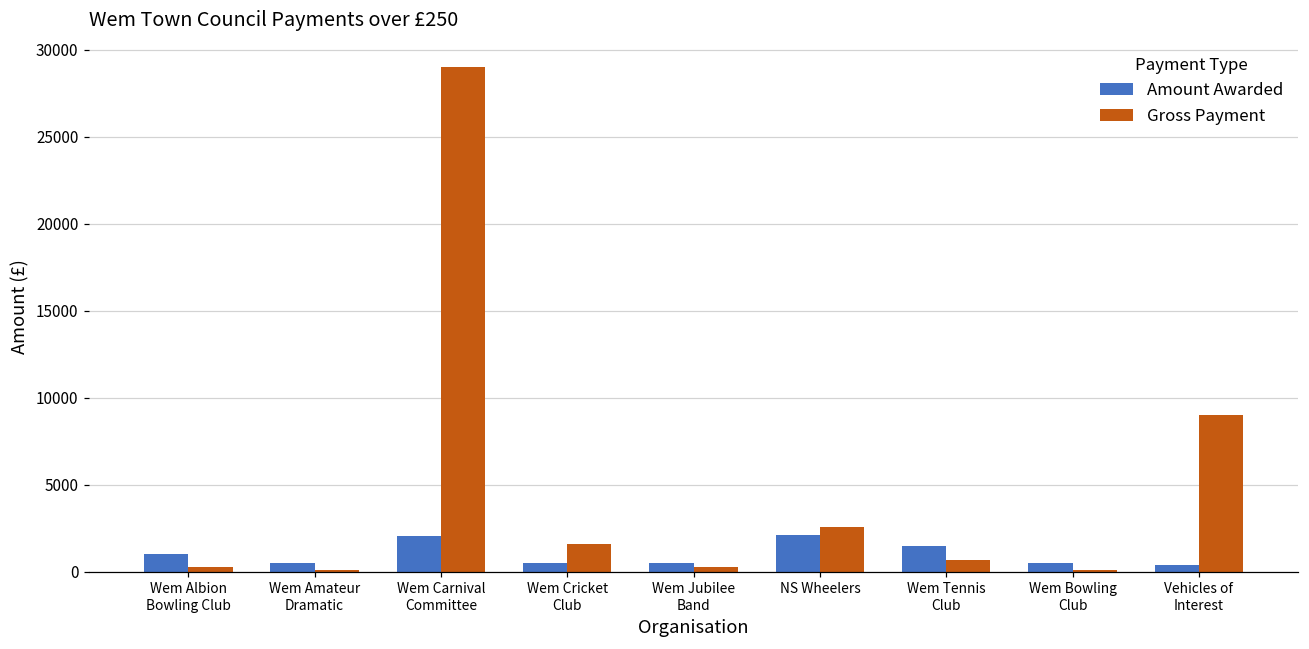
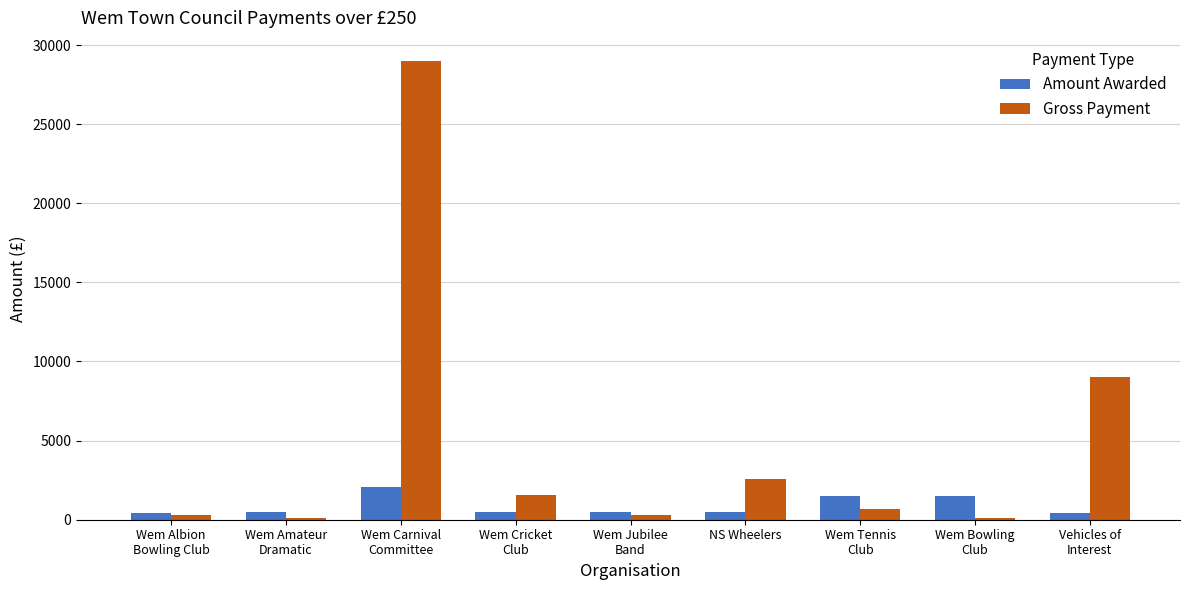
Amount Awarded, Wem Albion Bowling Club: 1000 -> 400
Amount Awarded, NS Wheelers: 2100 -> 500
Amount Awarded, Wem Bowling Club: 500 -> 1500
